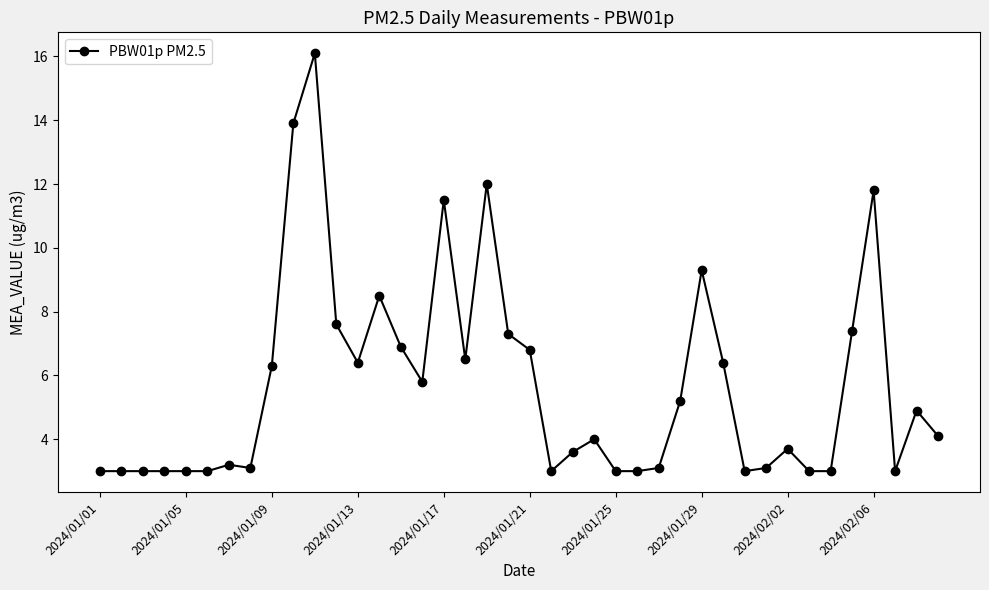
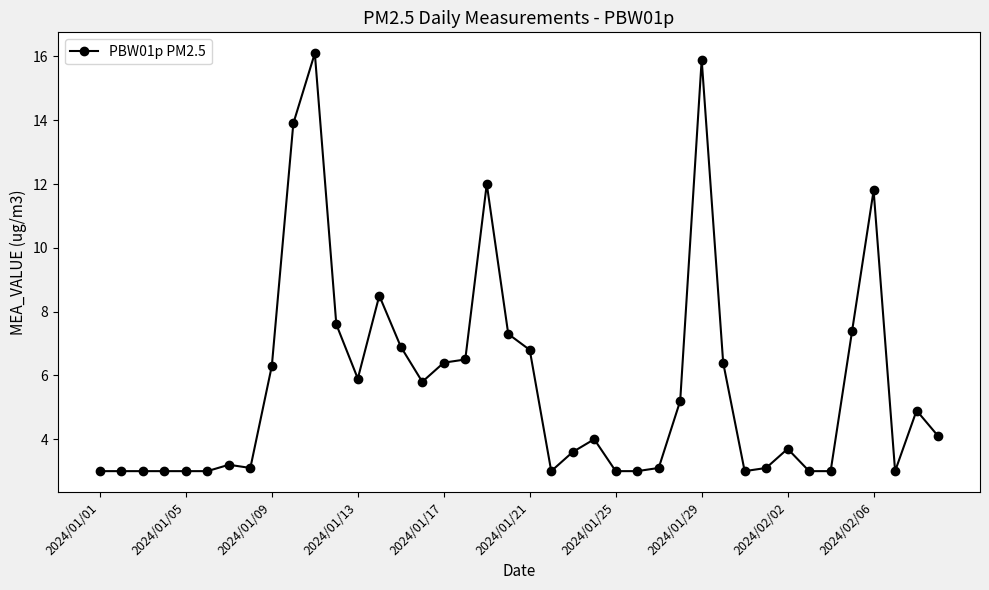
2024/01/13: 6.4 -> 5.9
2024/01/17: 11.5 -> 6.4
2024/01/29: 9.3 -> 15.9
